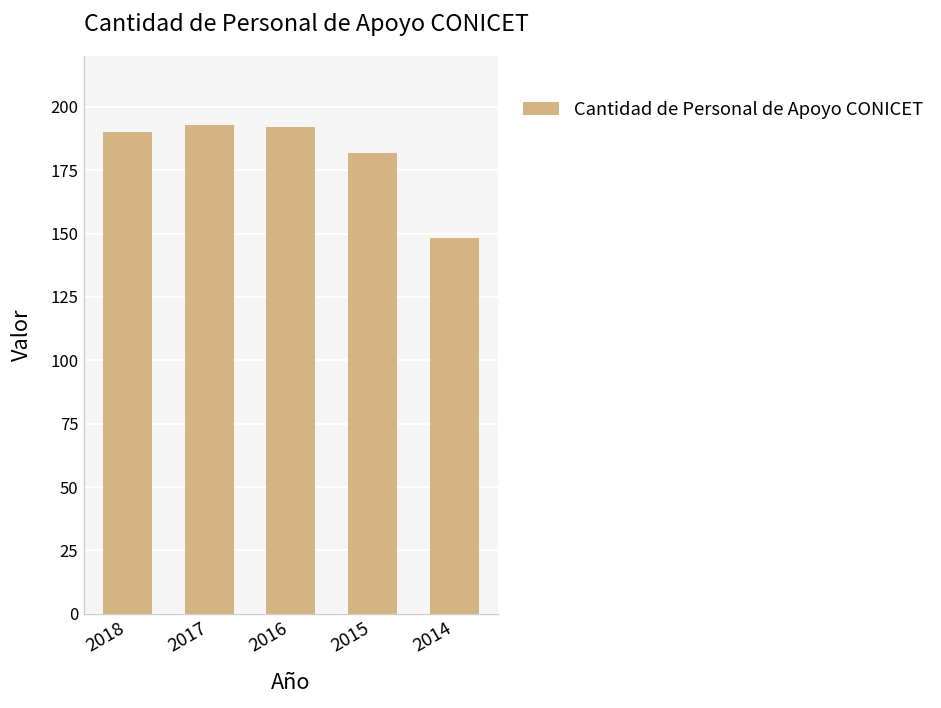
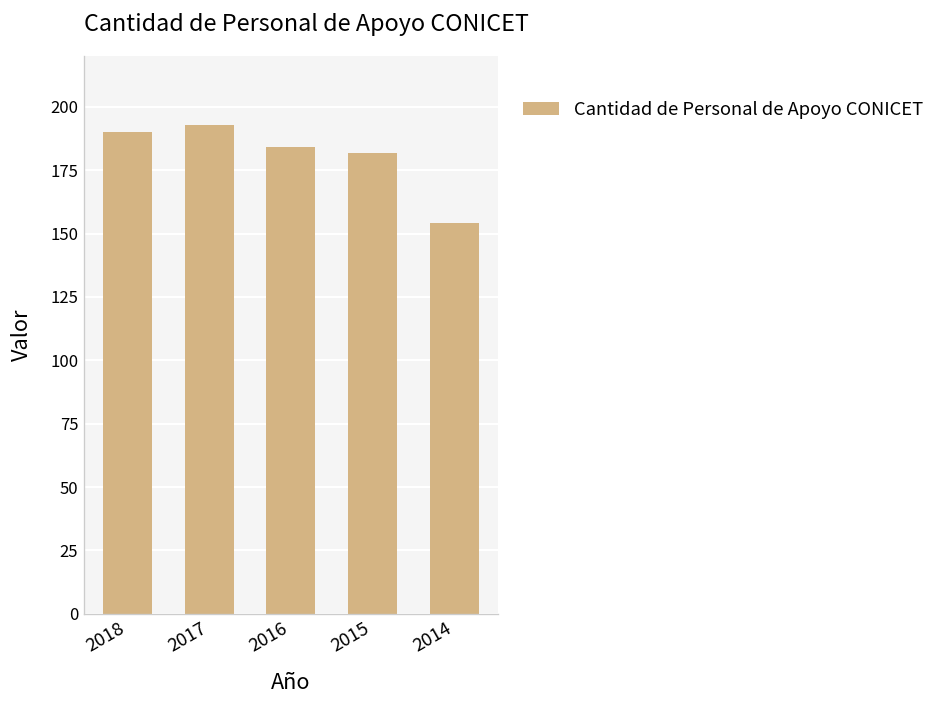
2016: 192 -> 184
2014: 148 -> 154
